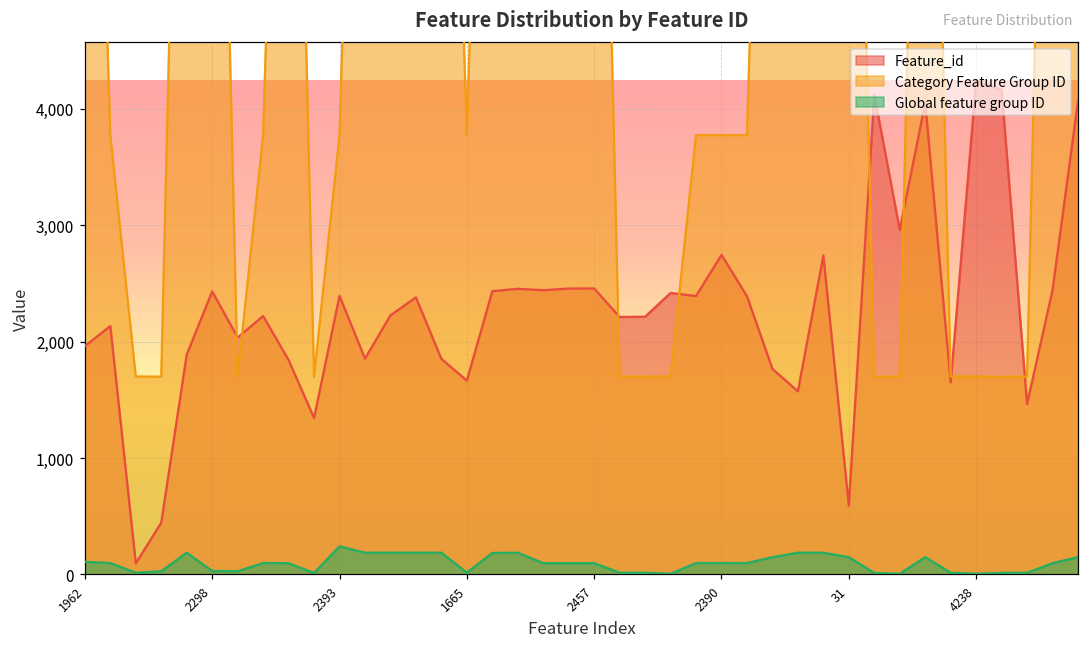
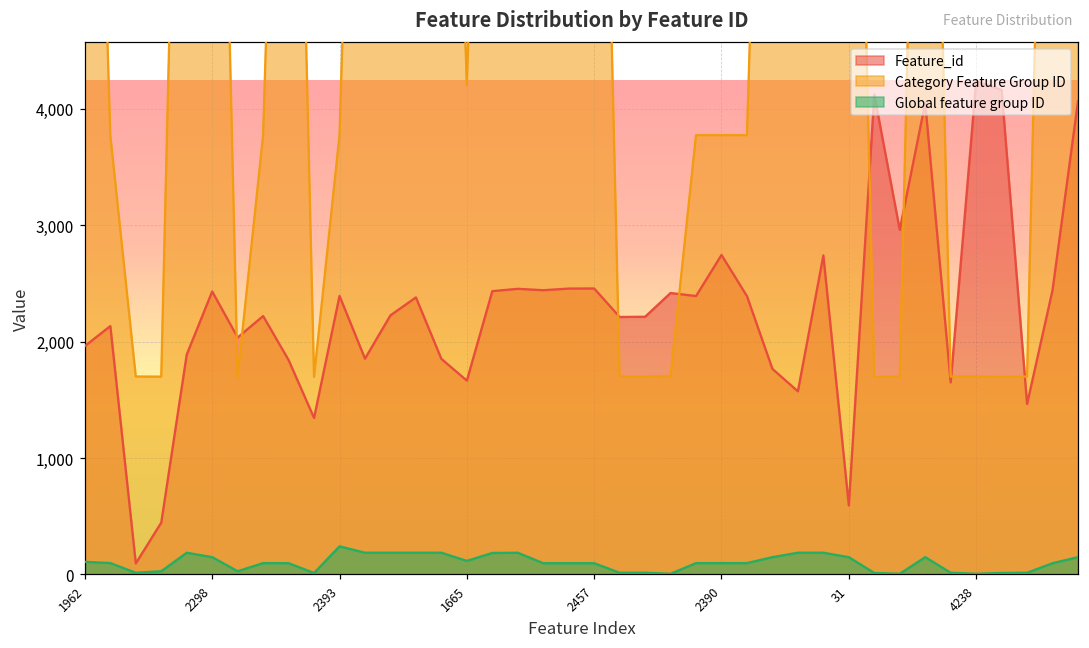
Global feature group ID, 2298: 30 -> 150
Category Feature Group ID, 1665: 3,770 -> 4,200
Global feature group ID, 1665: 20 -> 120
